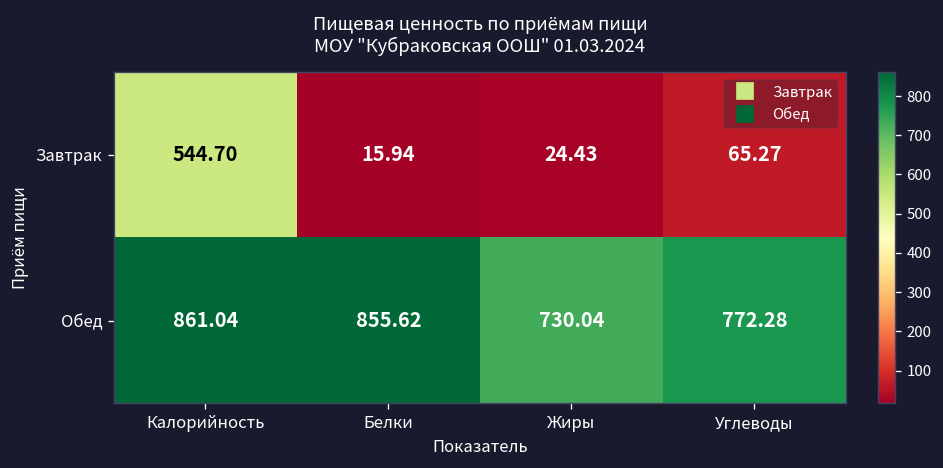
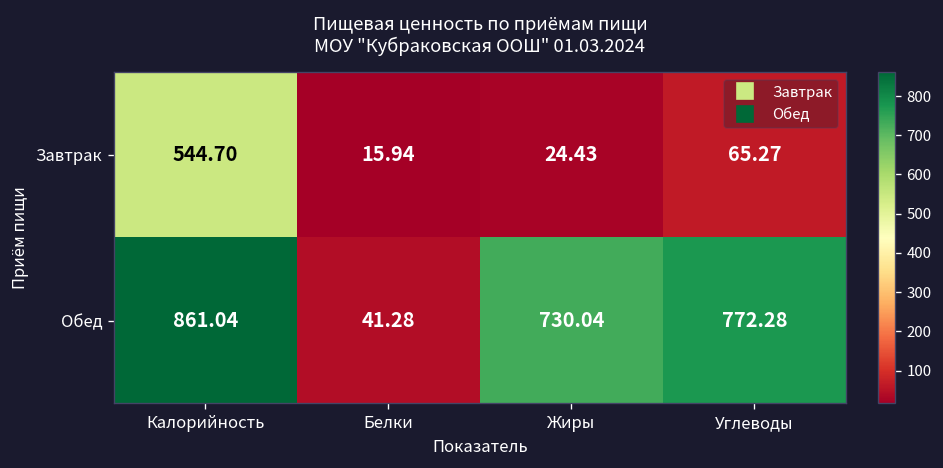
Обед, Белки: 855.62 -> 41.28
